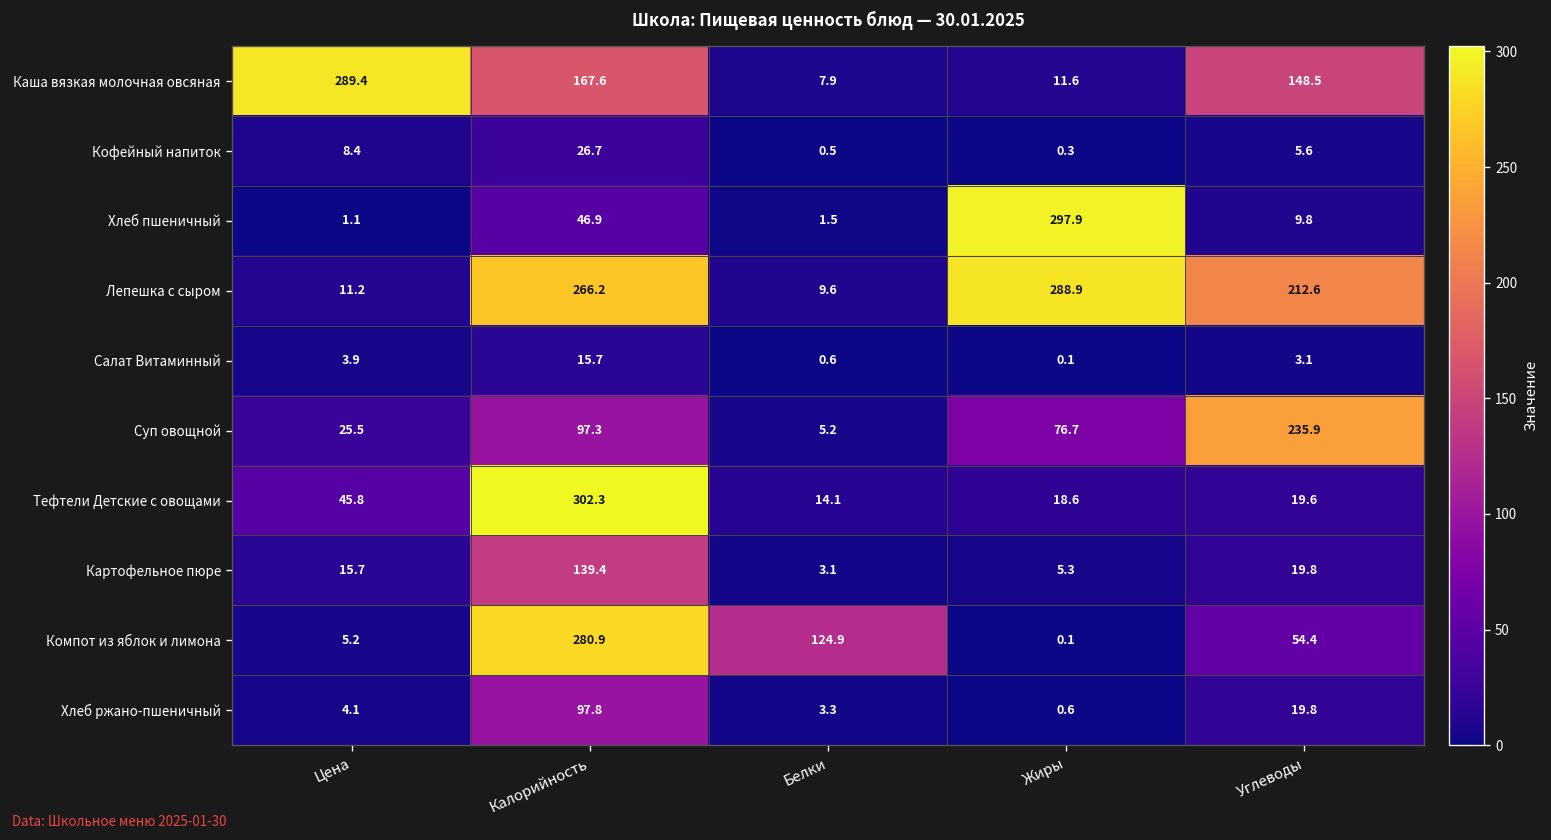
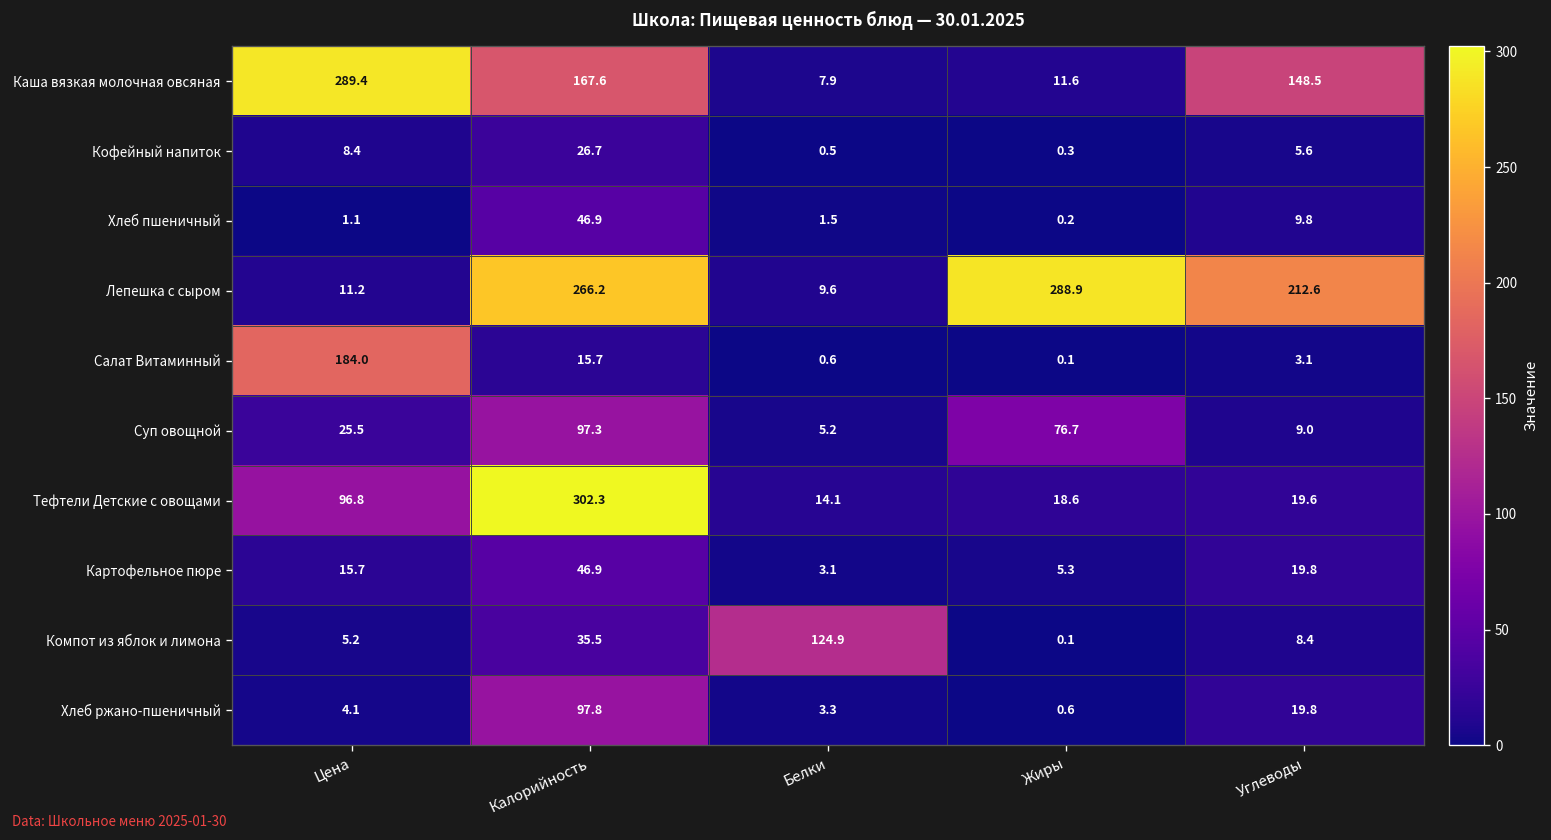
Хлеб пшеничный, Жиры: 297.9 -> 0.2
Салат Витаминный, Цена: 3.9 -> 184.0
Суп овощной, Углеводы: 235.9 -> 9.0
Тефтели Детские с овощами, Цена: 45.8 -> 96.8
Картофельное пюре, Калорийность: 139.4 -> 46.9
Компот из яблок и лимона, Калорийность: 280.9 -> 35.5
Компот из яблок и лимона, Углеводы: 54.4 -> 8.4
